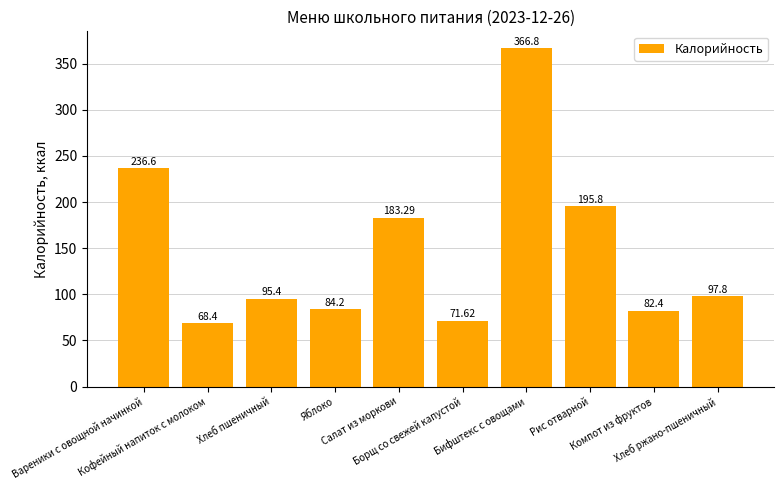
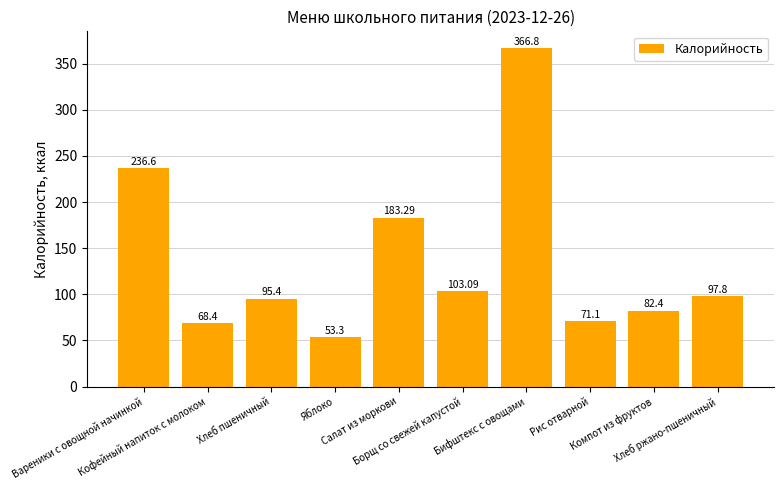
Яблоко: 84.2 -> 53.3
Борщ со свежей капустой: 71.62 -> 103.09
Рис отварной: 195.8 -> 71.1
